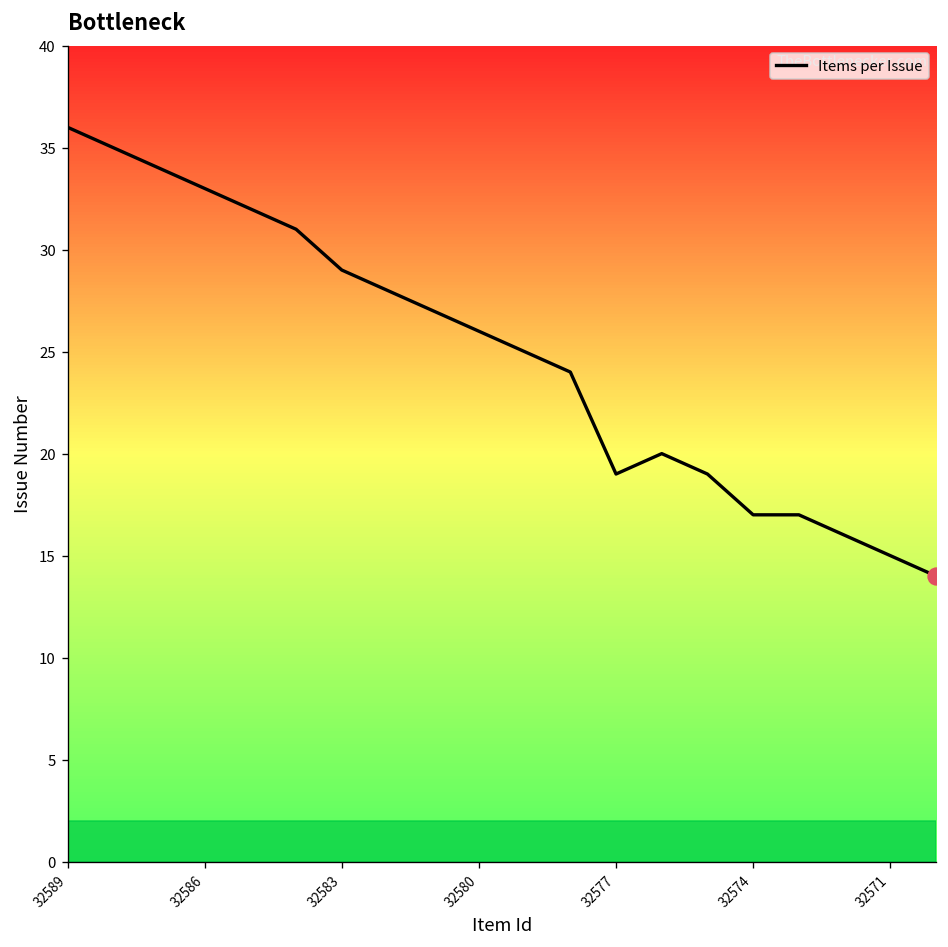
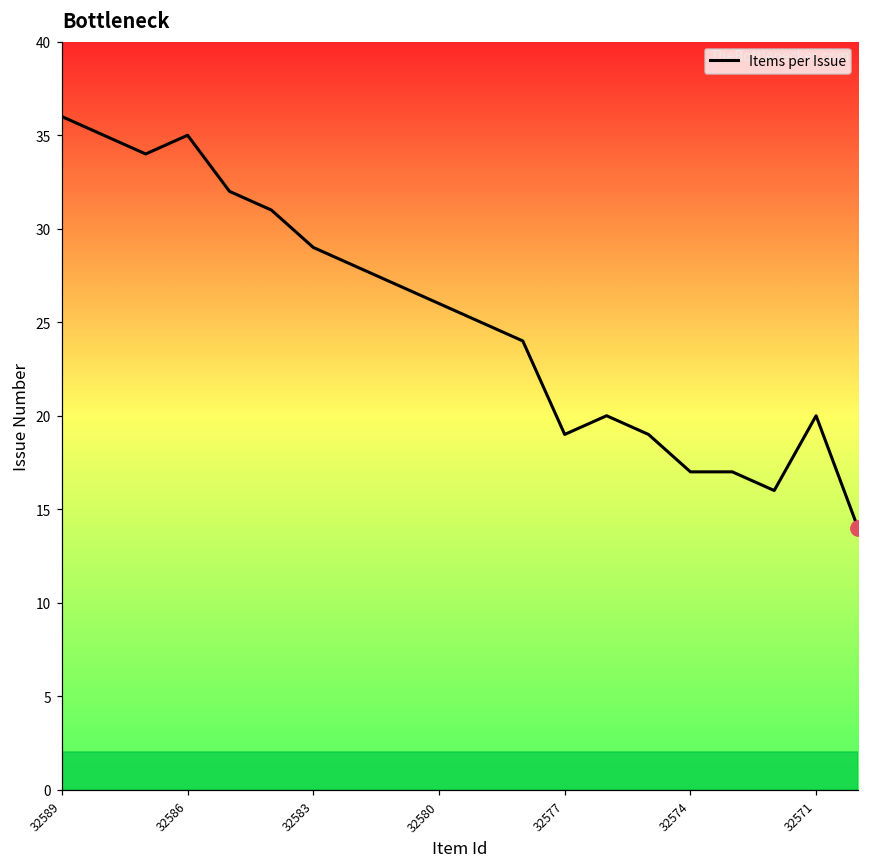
Items per Issue, 32586: 33 -> 35
Items per Issue, 32571: 15 -> 20
